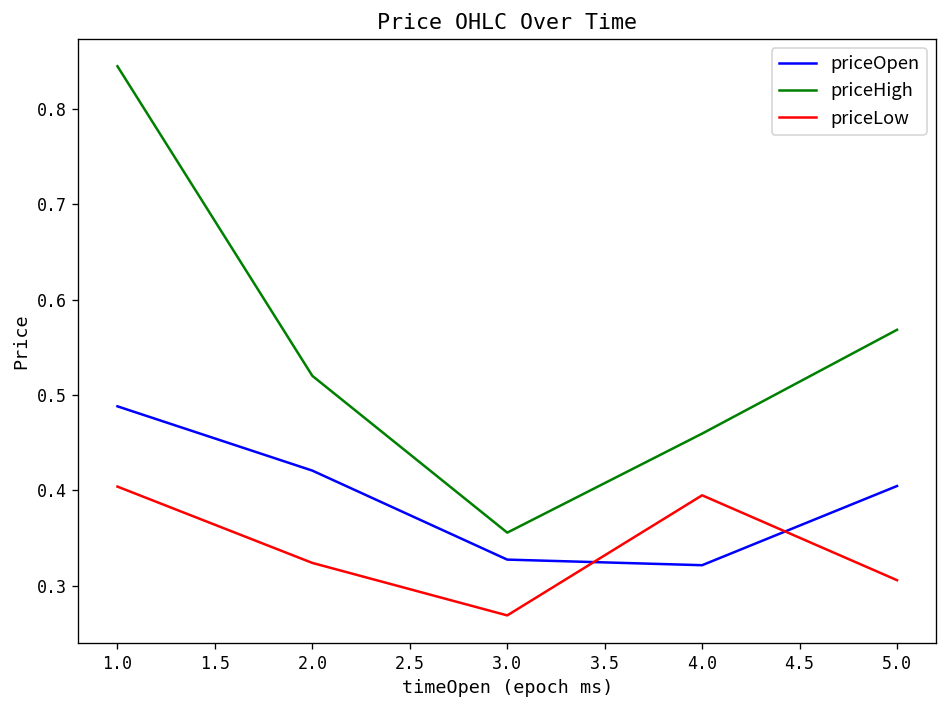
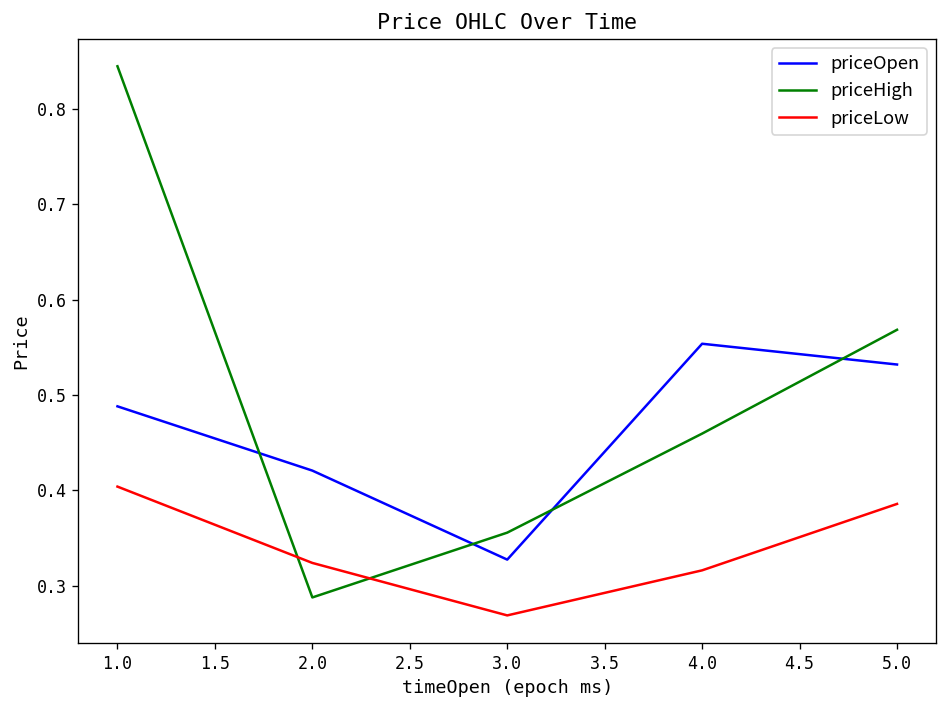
priceHigh, 2.0: 0.52 -> 0.29
priceOpen, 4.0: 0.32 -> 0.55
priceLow, 4.0: 0.39 -> 0.32
priceOpen, 5.0: 0.40 -> 0.53
priceLow, 5.0: 0.31 -> 0.39
